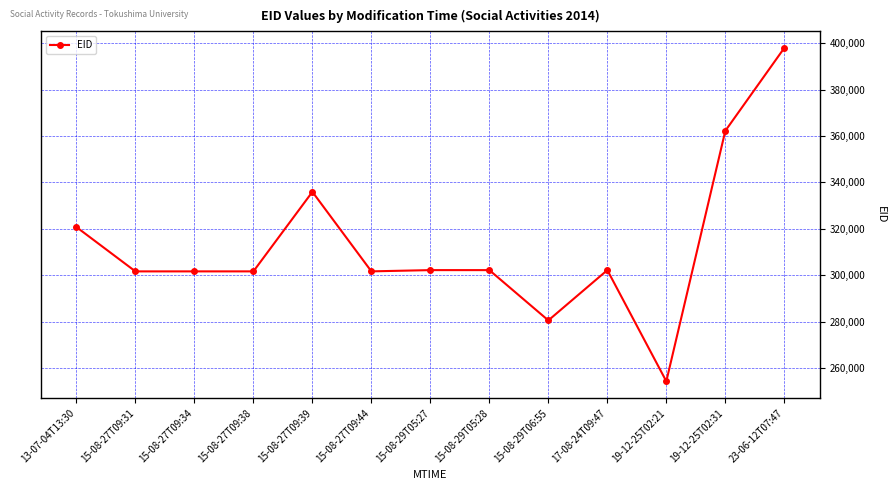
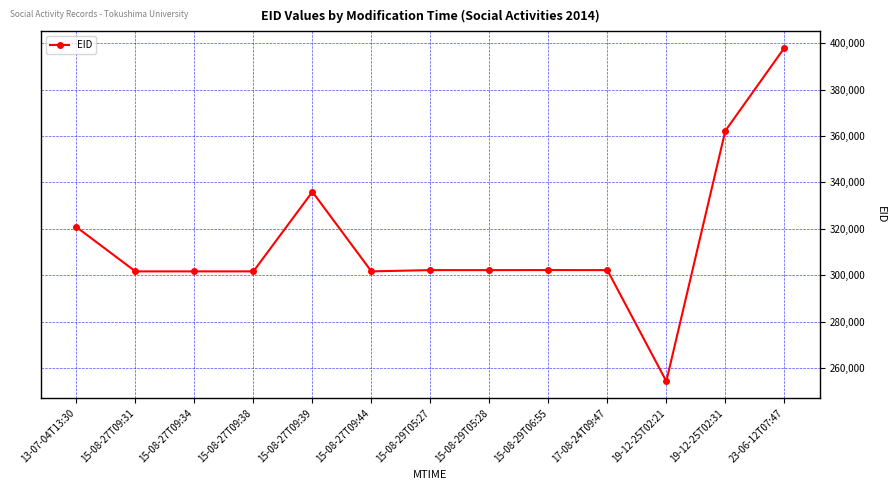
15-08-29T06:55: 281,000 -> 302,000
